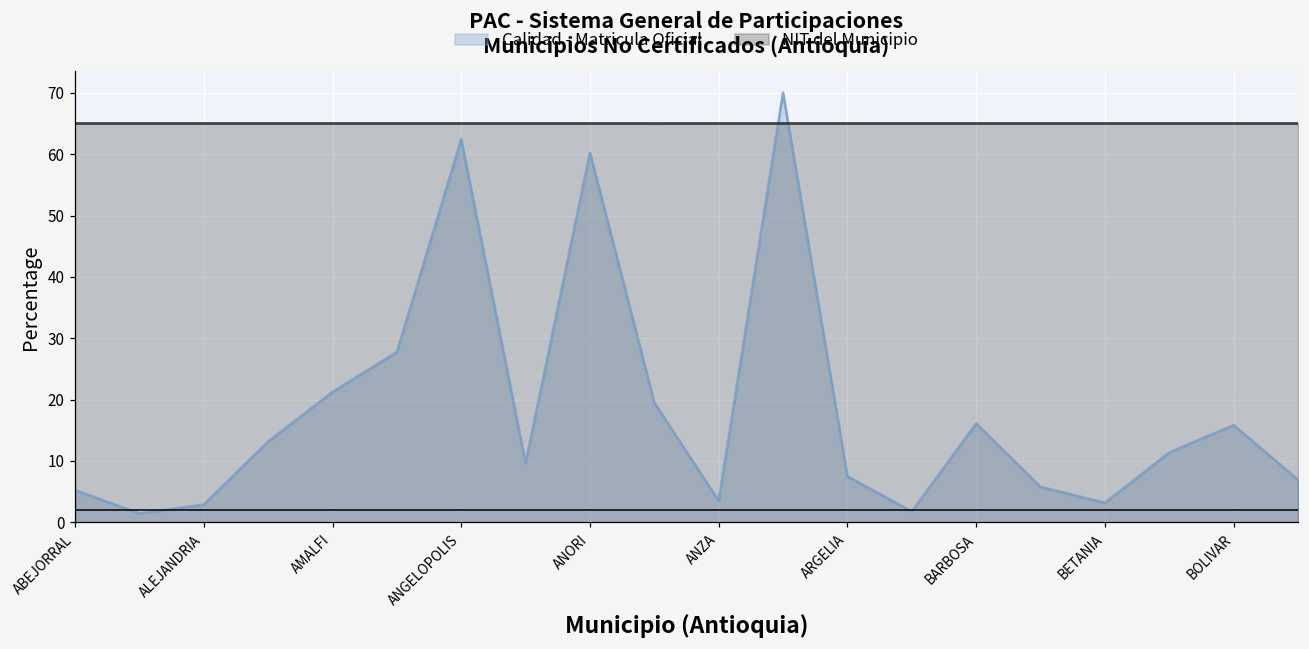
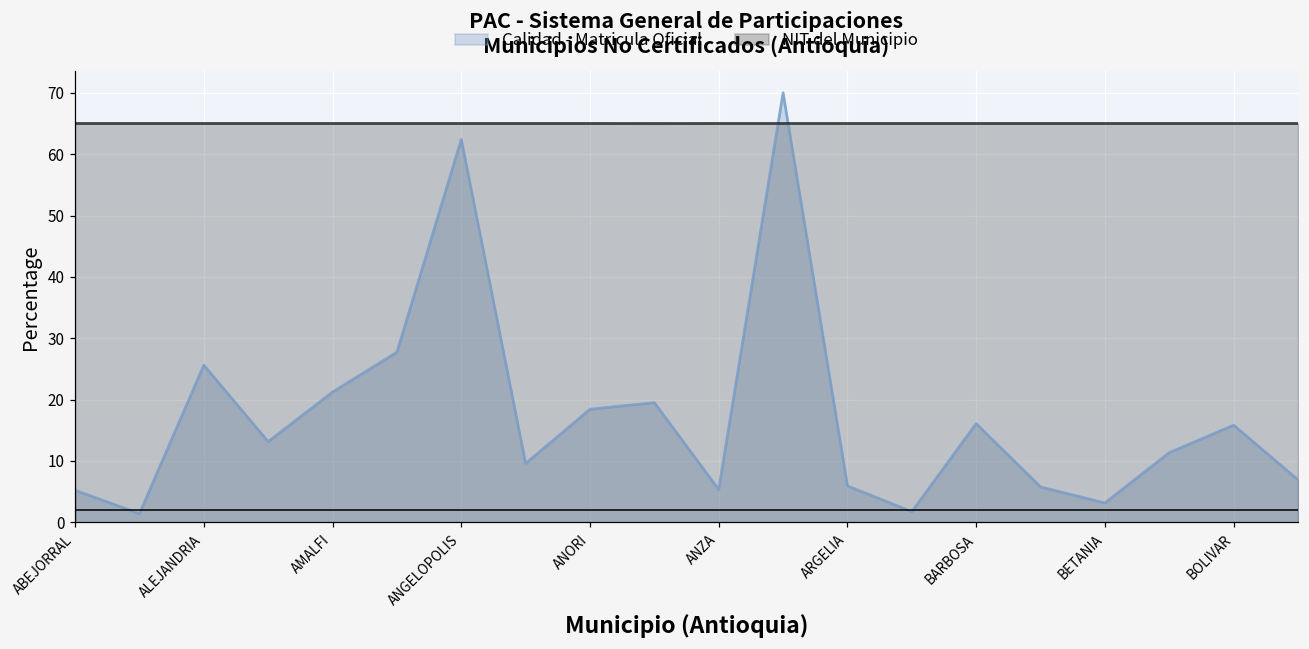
Calidad - Matricula Oficial, ALEJANDRIA: 3 -> 26
Calidad - Matricula Oficial, ANORI: 60 -> 18
Calidad - Matricula Oficial, ANZA: 3 -> 5
Calidad - Matricula Oficial, ARGELIA: 7 -> 6
